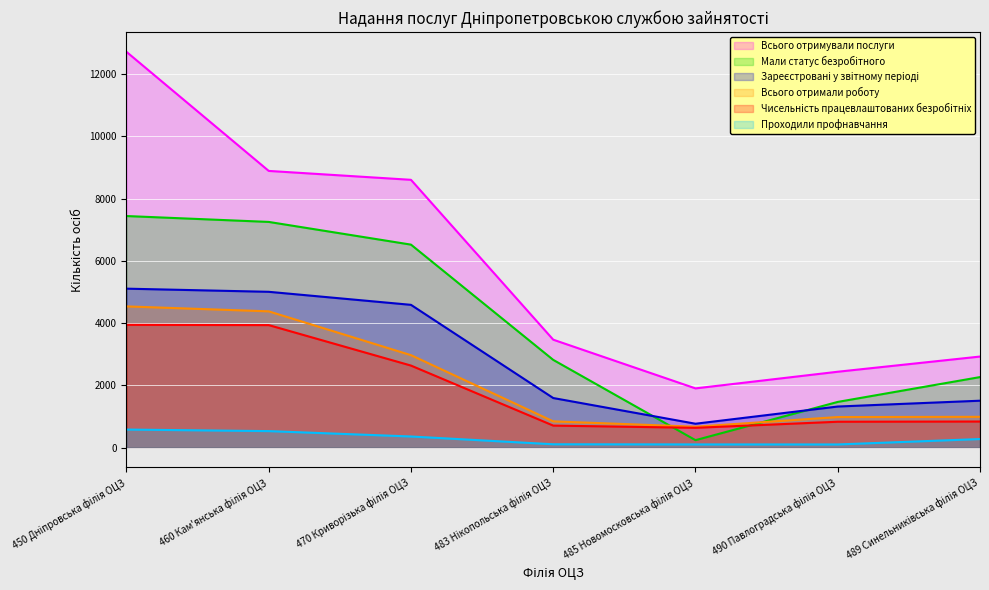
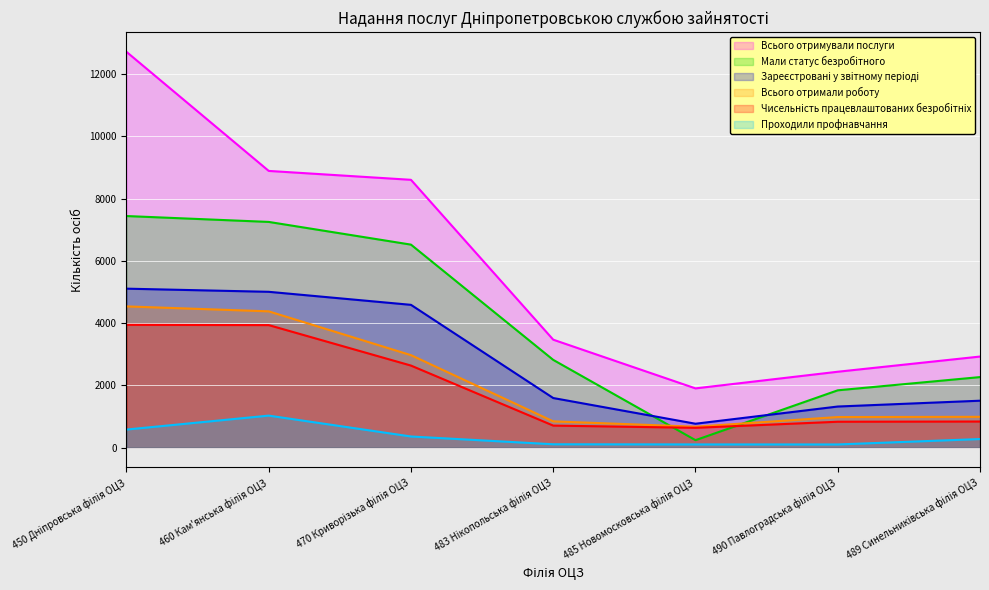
Проходили профнавчання, 460 Кам'янська філія ОЦЗ: 500 -> 1000
Мали статус безробітного, 490 Павлоградська філія ОЦЗ: 1500 -> 1800
